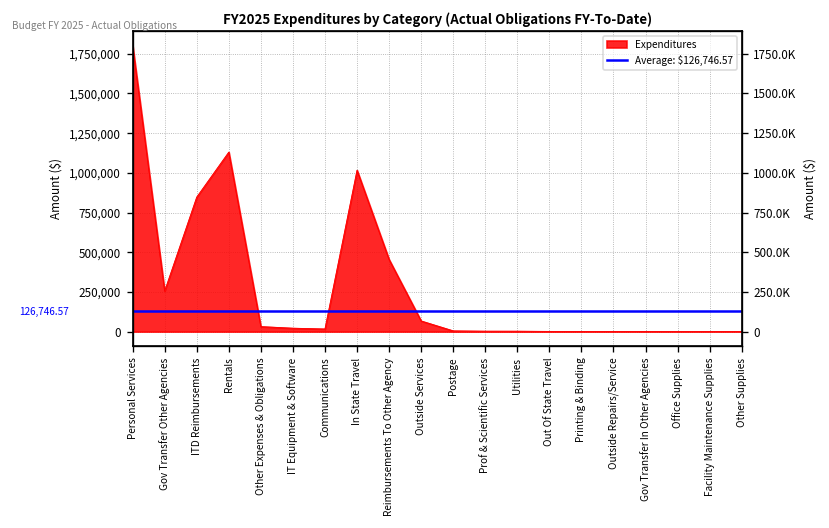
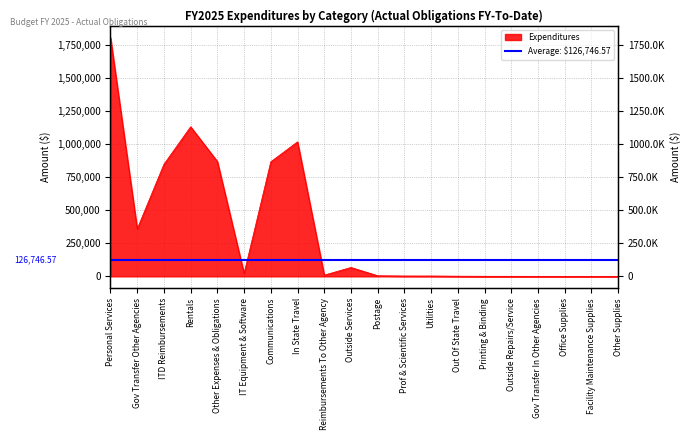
Gov Transfer Other Agencies: 260,000 -> 360,000
Other Expenses & Obligations: 30,000 -> 870,000
Communications: 20,000 -> 870,000
Reimbursements To Other Agency: 450,000 -> 10,000
